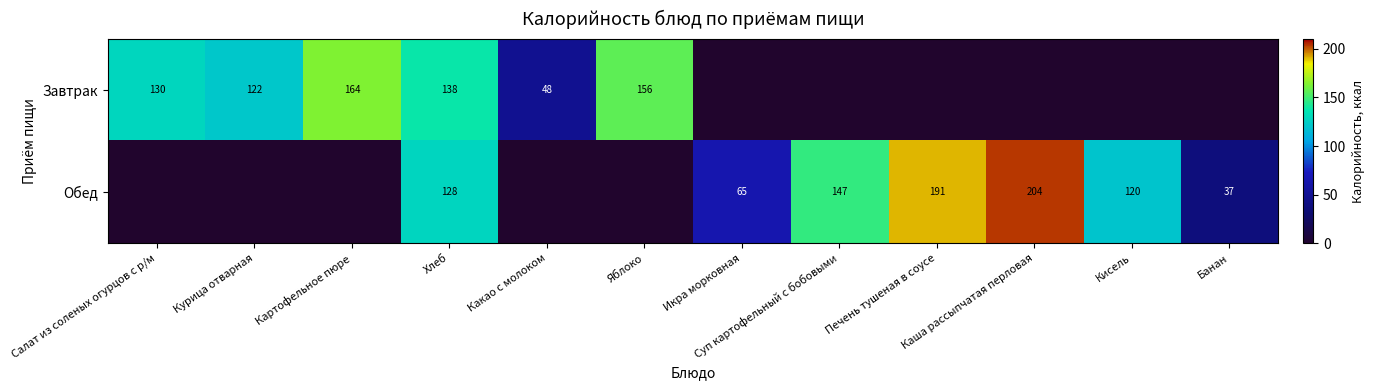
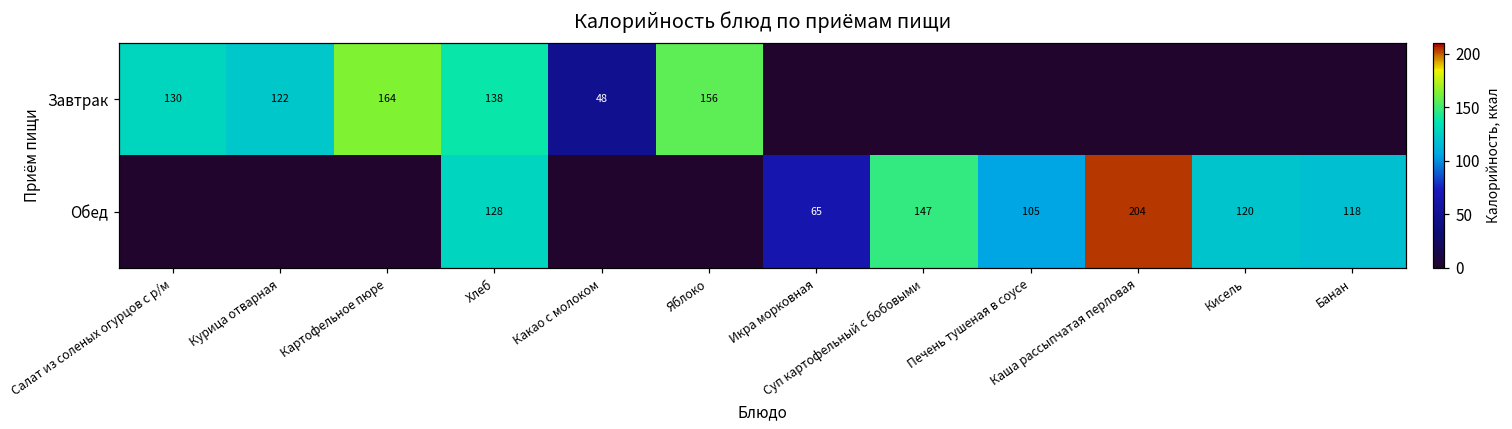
Обед, Печень тушеная в соусе: 191 -> 105
Обед, Банан: 37 -> 118
